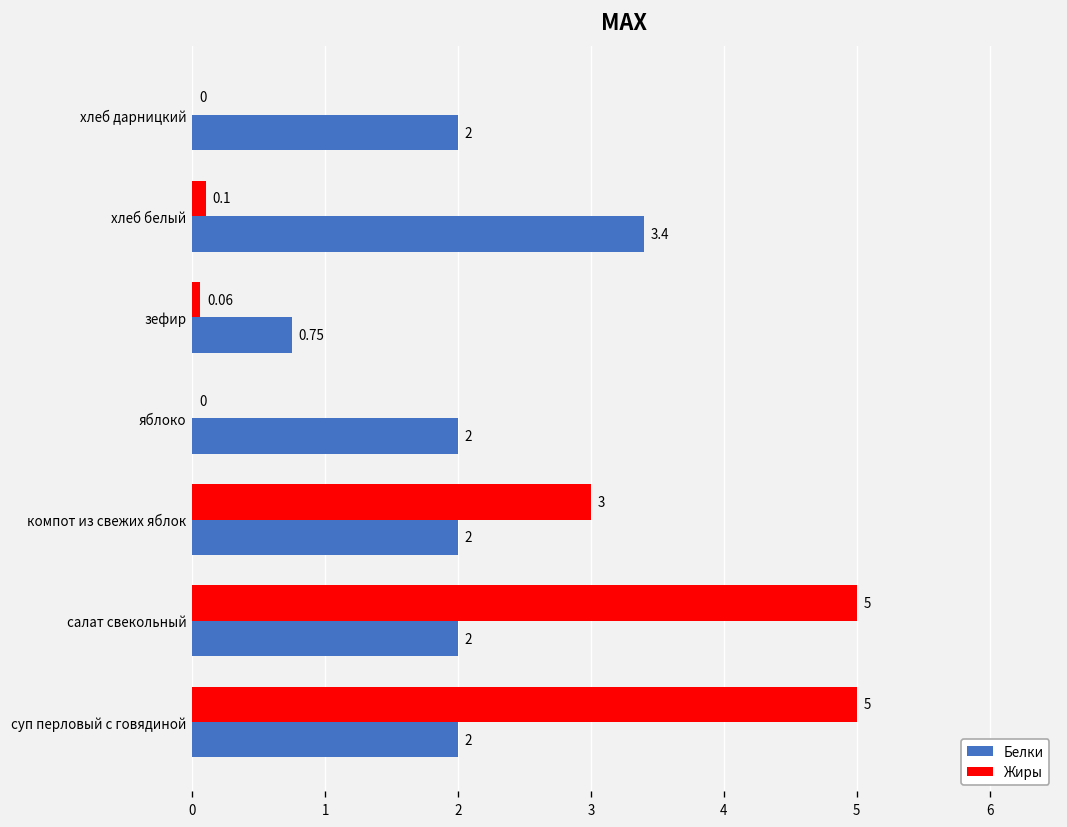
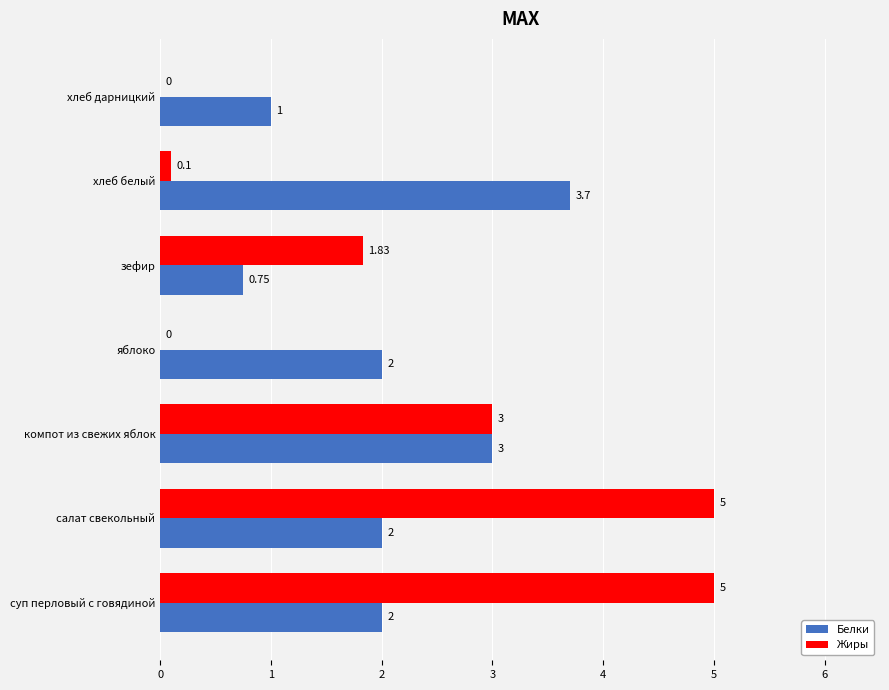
Белки, хлеб дарницкий: 2 -> 1
Белки, хлеб белый: 3.4 -> 3.7
Жиры, зефир: 0.06 -> 1.83
Белки, компот из свежих яблок: 2 -> 3
